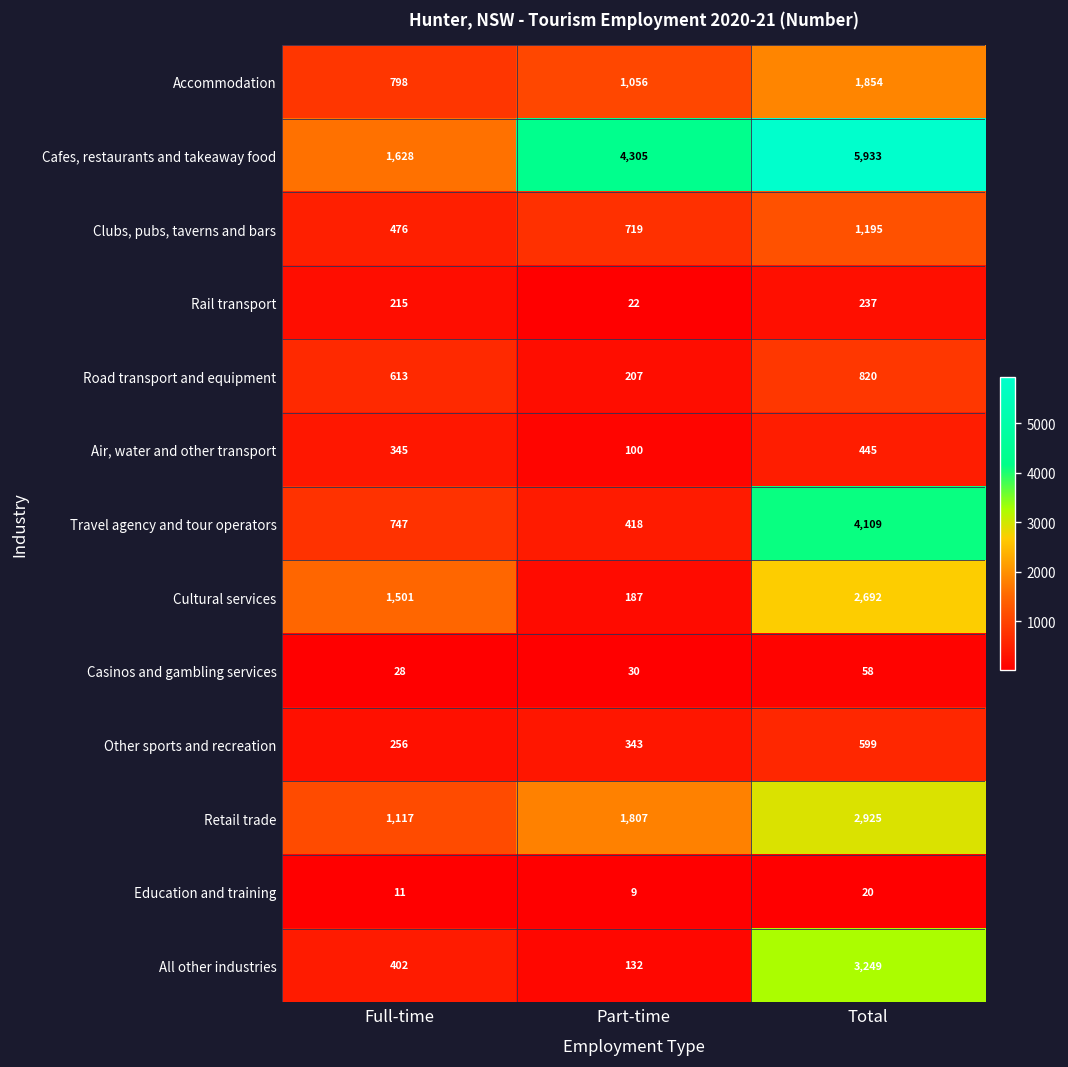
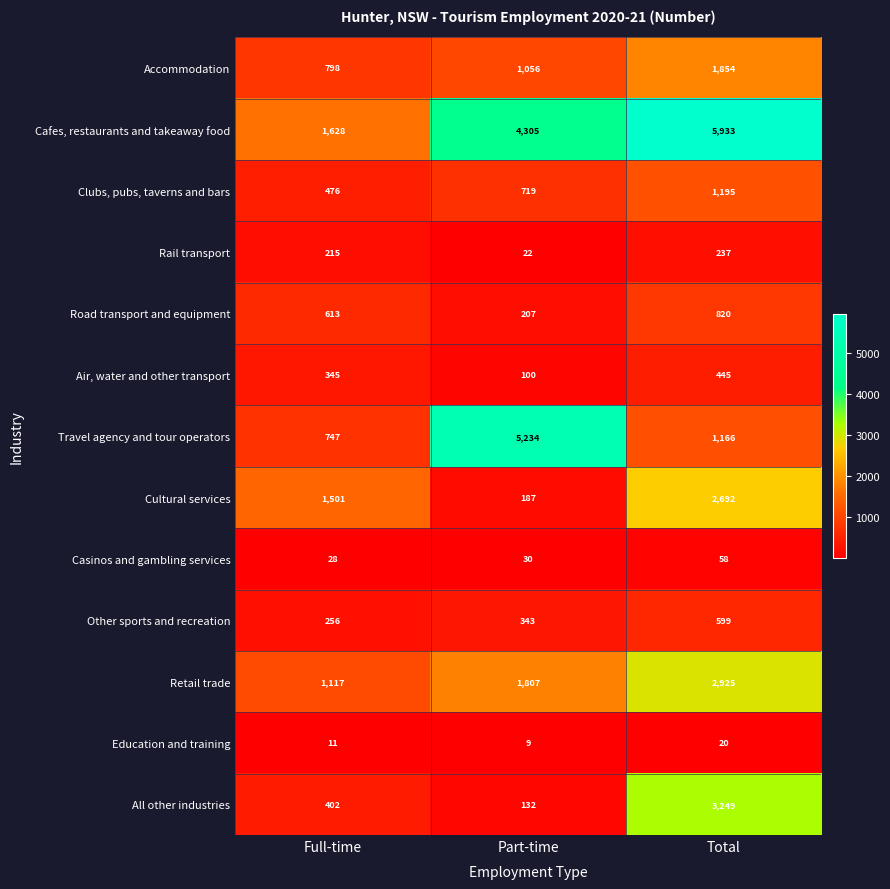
Travel agency and tour operators, Part-time: 418 -> 5,234
Travel agency and tour operators, Total: 4,109 -> 1,166
